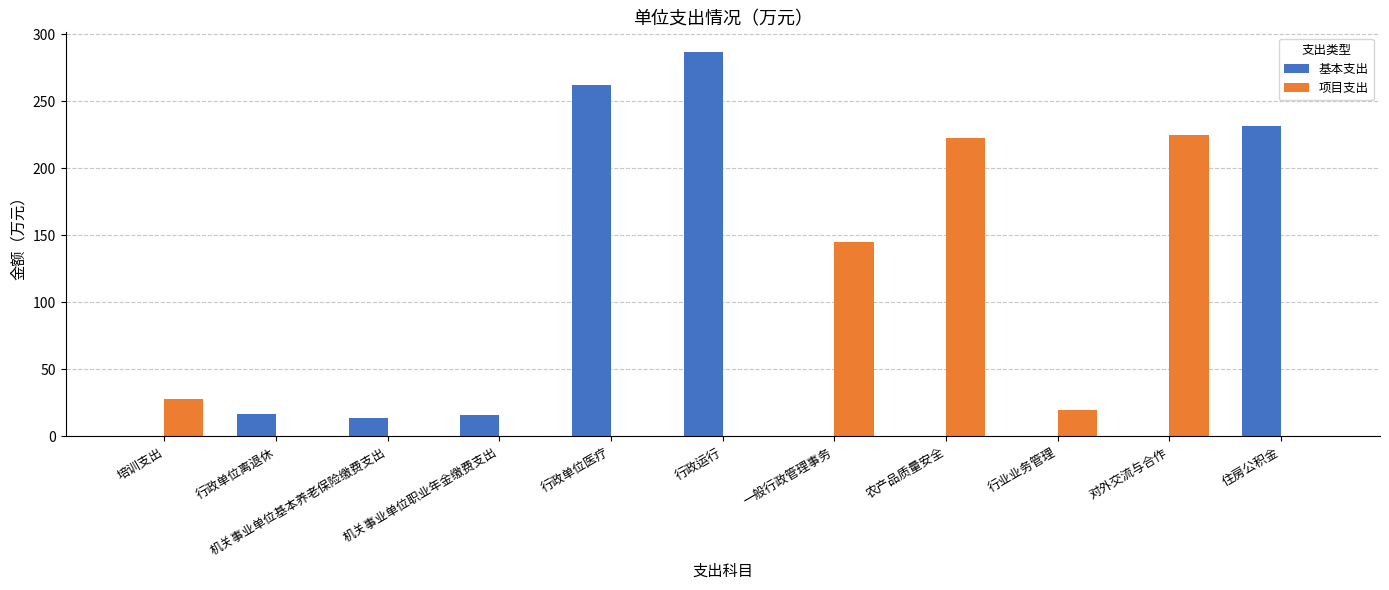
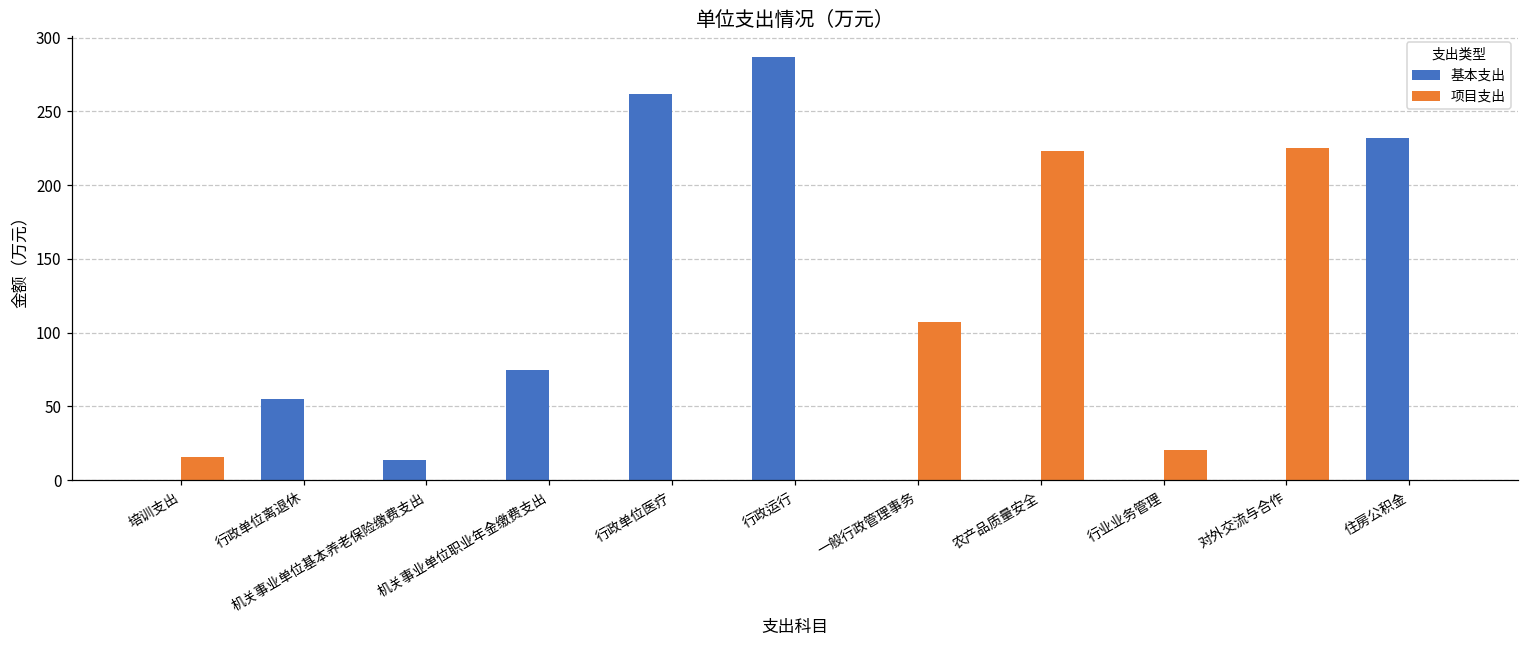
项目支出, 培训支出: 28 -> 16
基本支出, 行政单位离退休: 17 -> 55
基本支出, 机关事业单位职业年金缴费支出: 16 -> 75
项目支出, 一般行政管理事务: 145 -> 107
